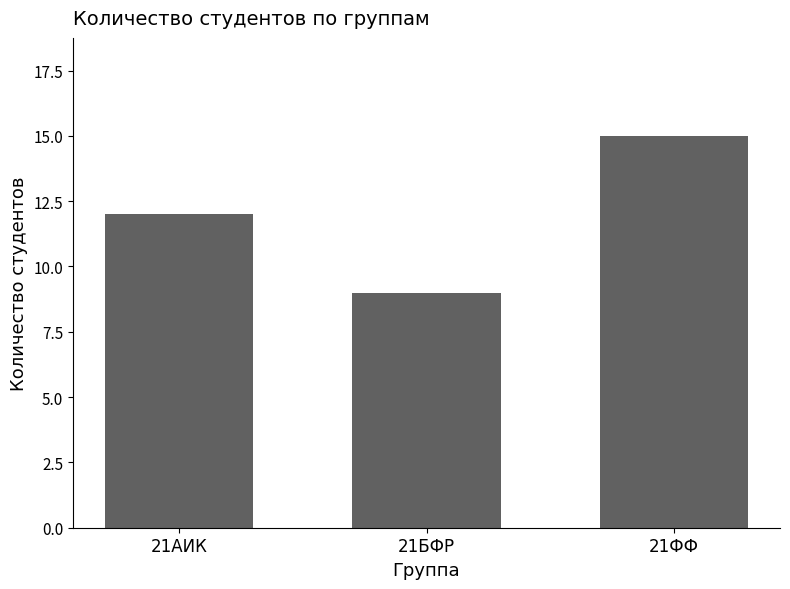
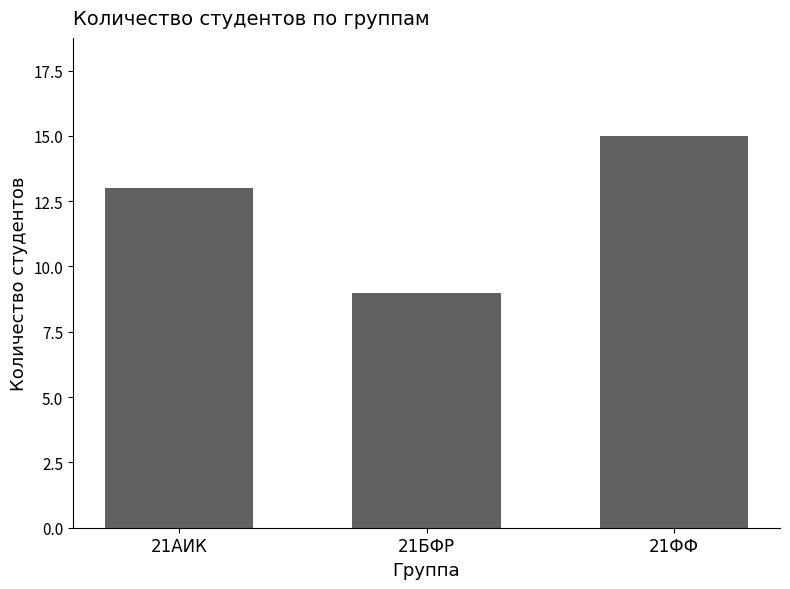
21АИК: 12 -> 13
